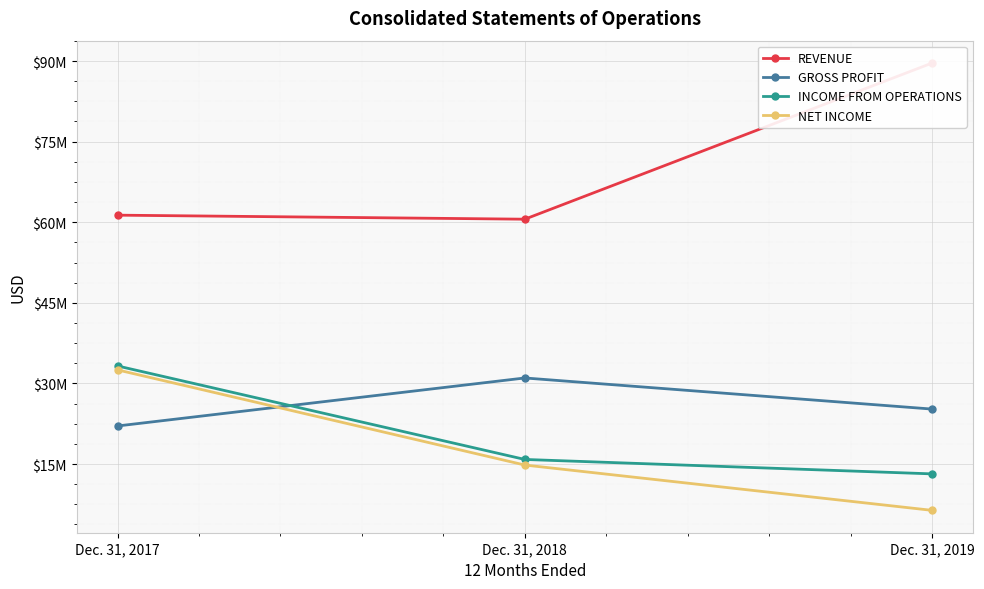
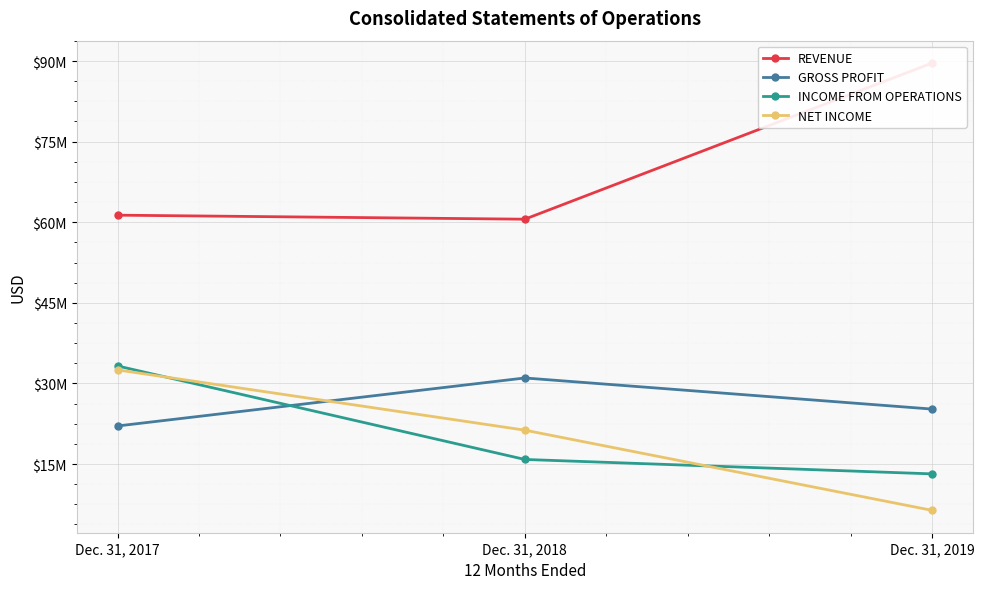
NET INCOME, Dec. 31, 2018: $15000000 -> $21000000
